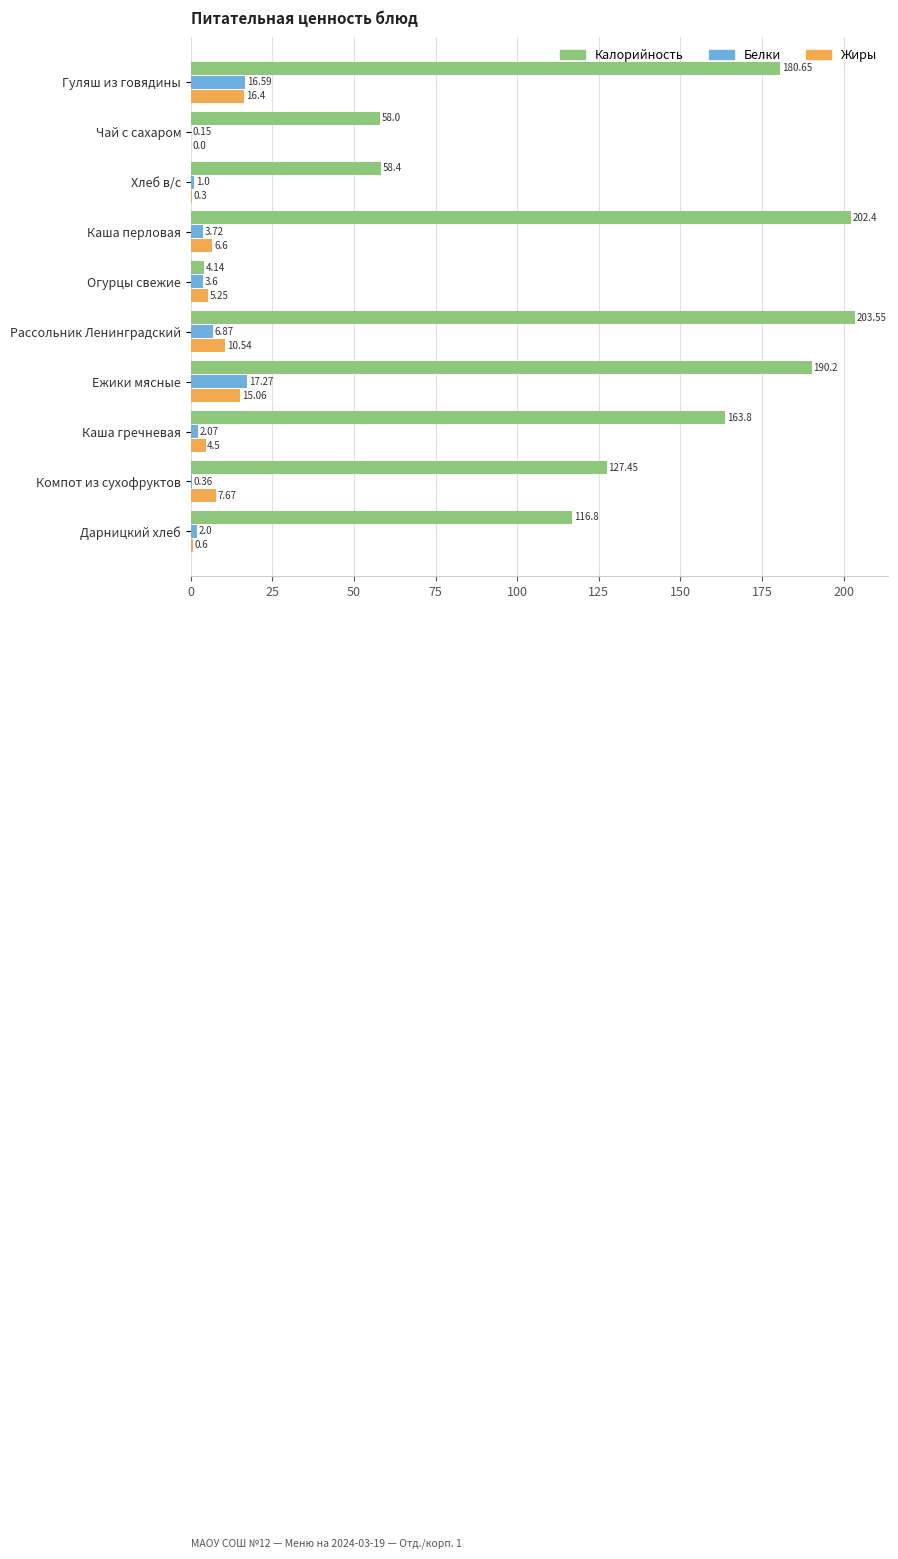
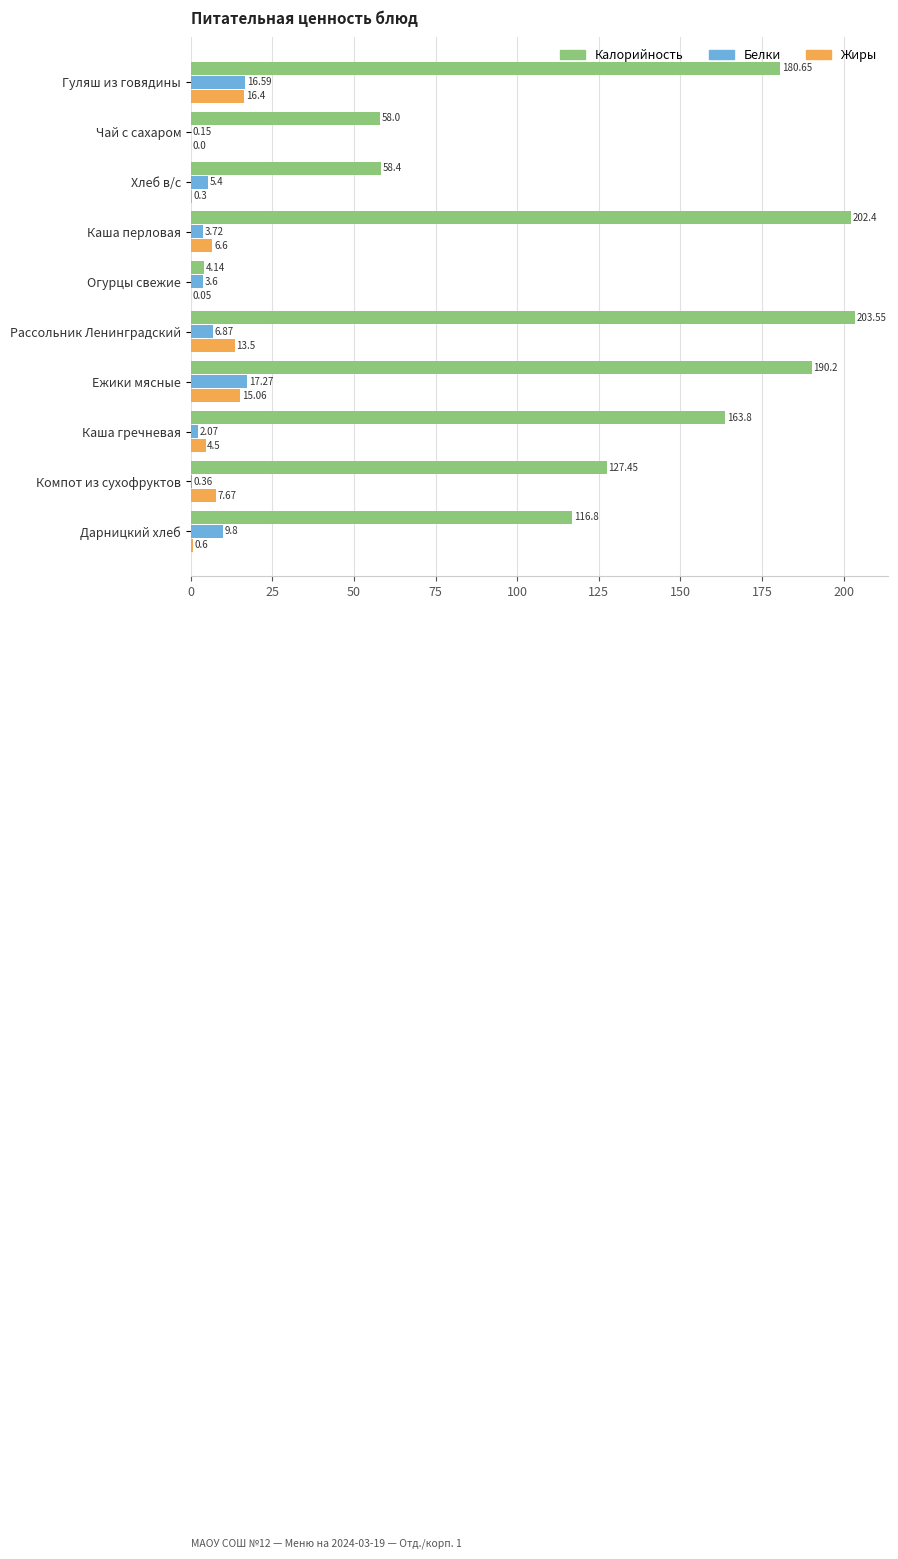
Белки, Хлеб в/с: 1.0 -> 5.4
Жиры, Огурцы свежие: 5.25 -> 0.05
Жиры, Рассольник Ленинградский: 10.54 -> 13.5
Белки, Дарницкий хлеб: 2.0 -> 9.8
